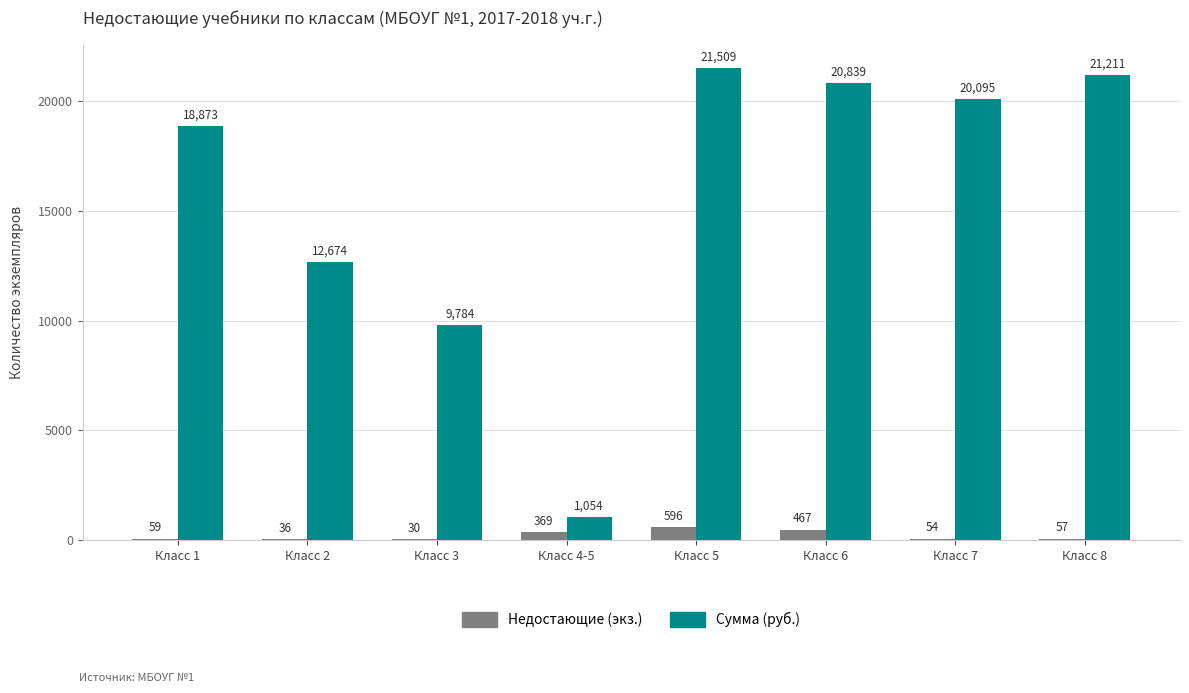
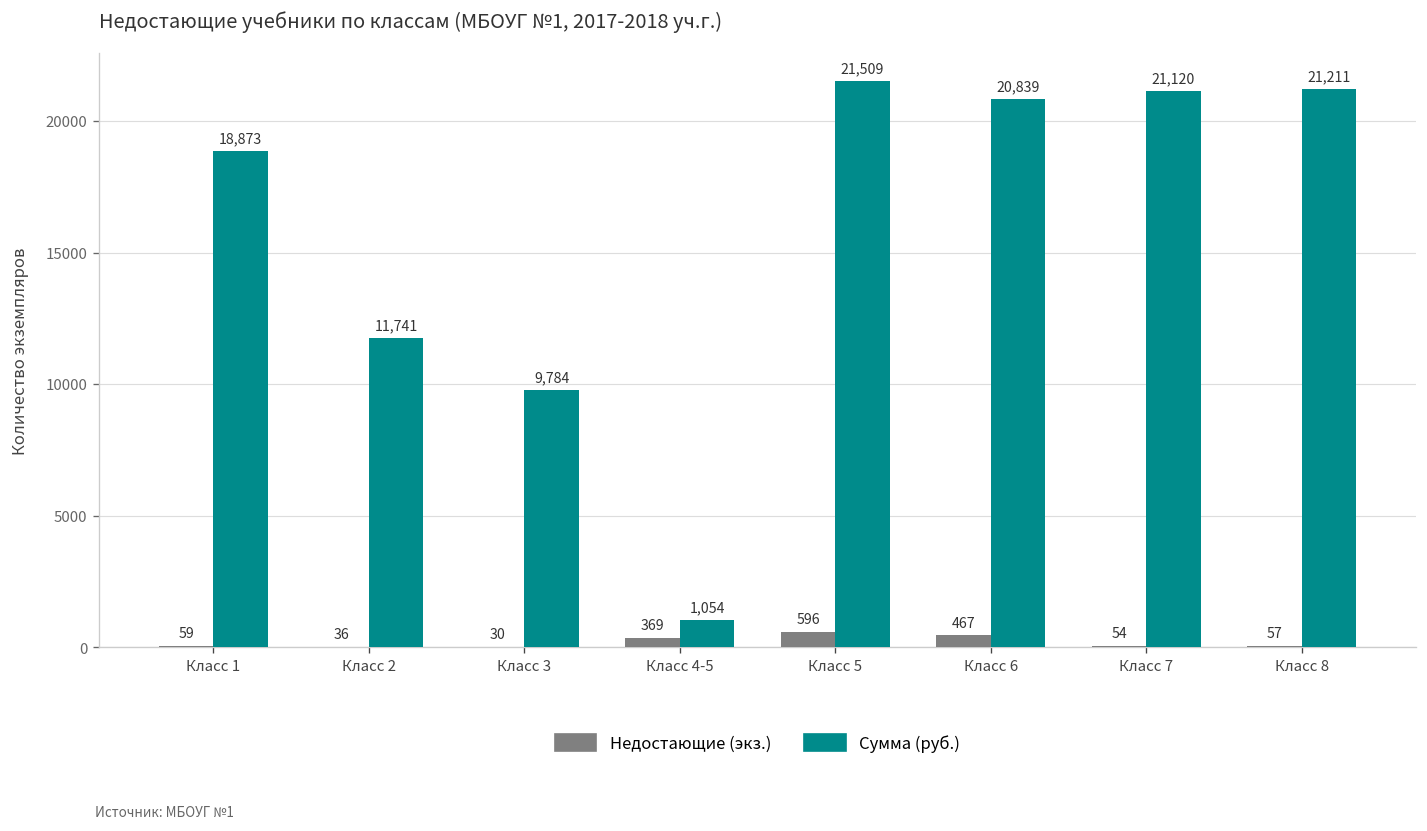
Сумма (руб.), Класс 2: 12,674 -> 11,741
Сумма (руб.), Класс 7: 20,095 -> 21,120
